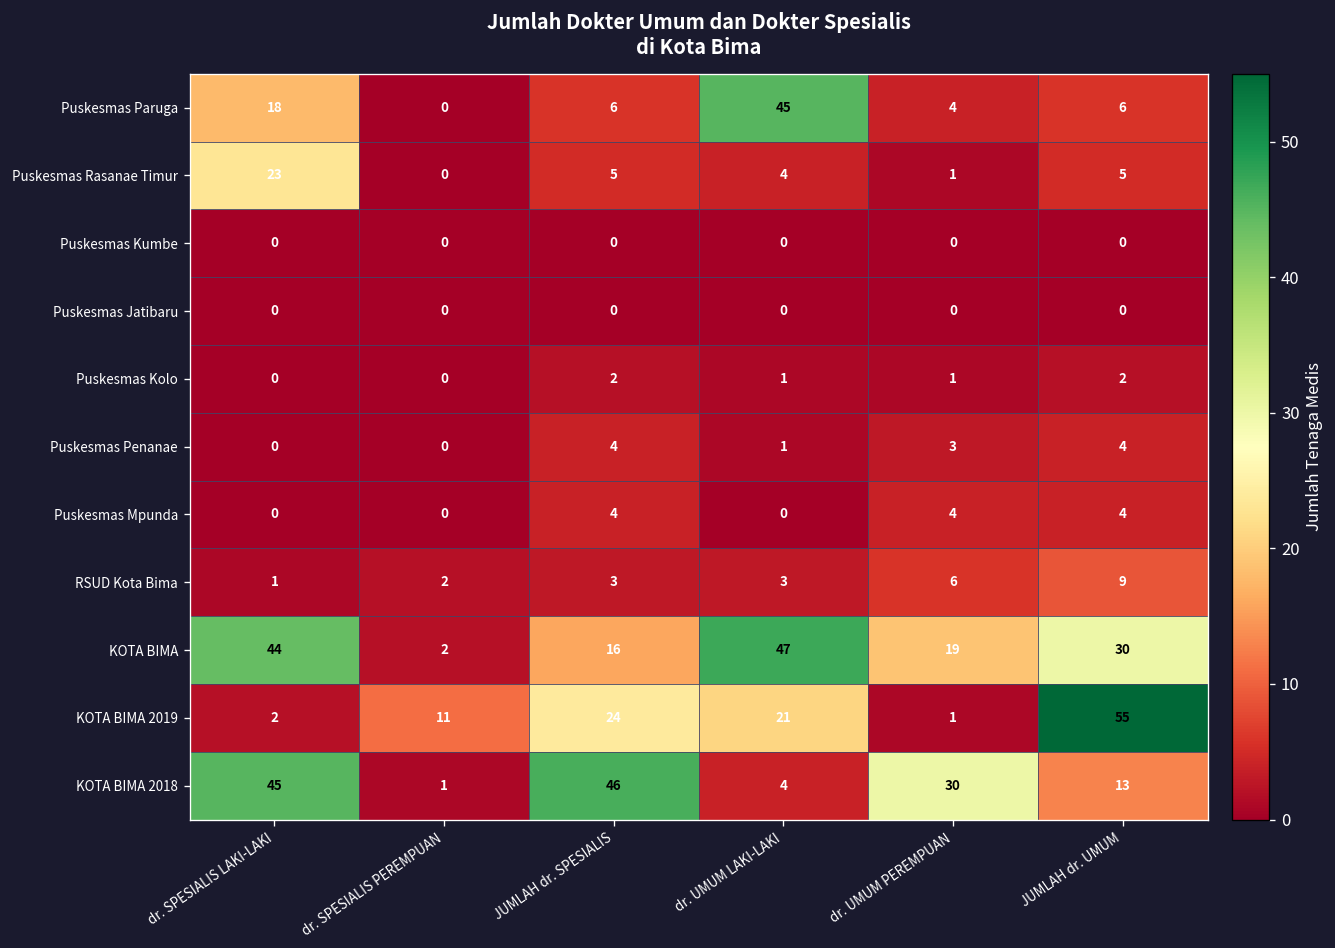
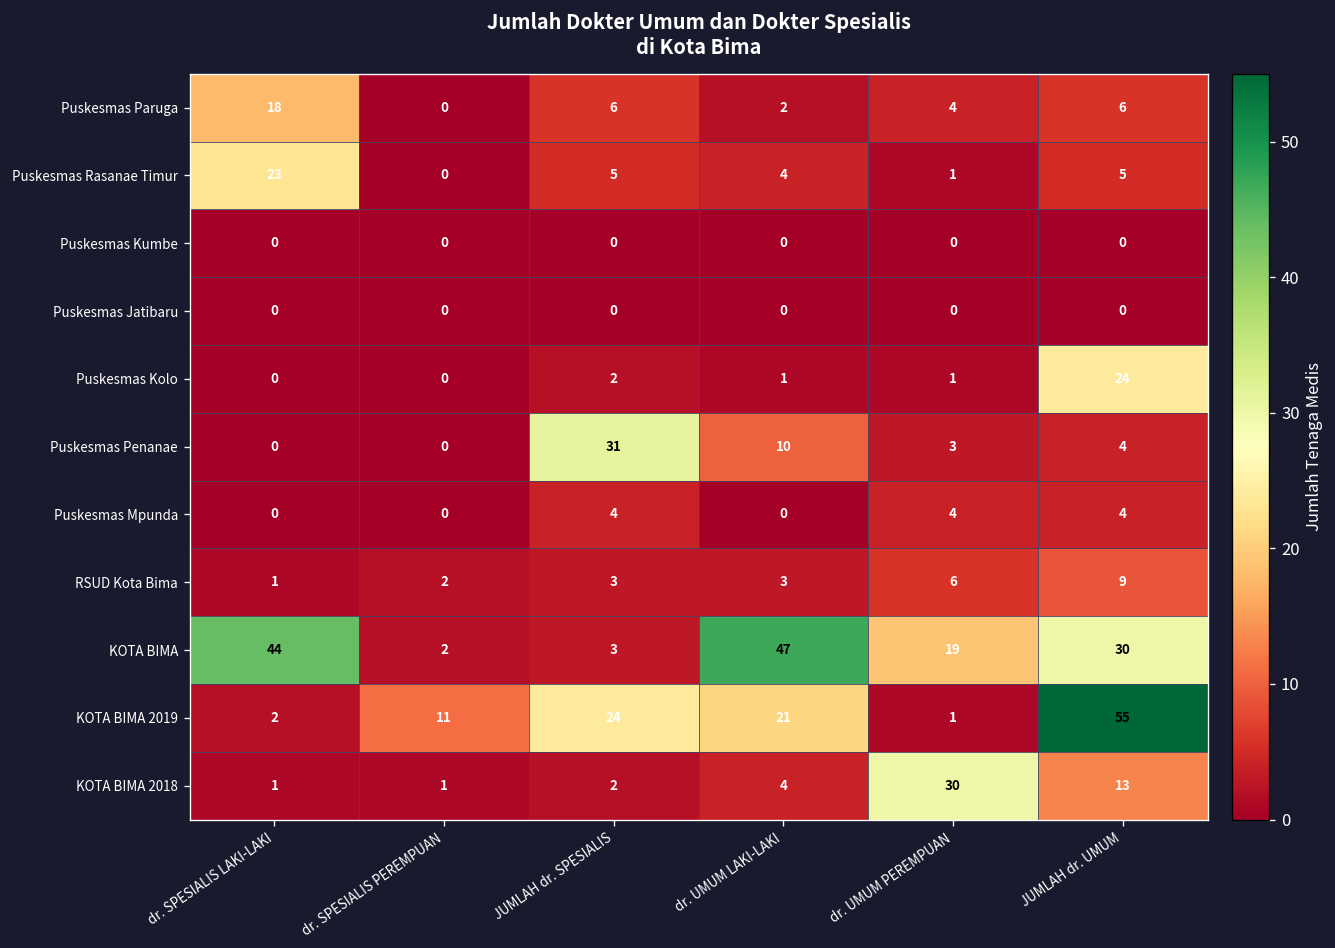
Puskesmas Paruga, dr. UMUM LAKI-LAKI: 45 -> 2
Puskesmas Kolo, JUMLAH dr. UMUM: 2 -> 24
Puskesmas Penanae, JUMLAH dr. SPESIALIS: 4 -> 31
Puskesmas Penanae, dr. UMUM LAKI-LAKI: 1 -> 10
KOTA BIMA, JUMLAH dr. SPESIALIS: 16 -> 3
KOTA BIMA 2018, dr. SPESIALIS LAKI-LAKI: 45 -> 1
KOTA BIMA 2018, JUMLAH dr. SPESIALIS: 46 -> 2
